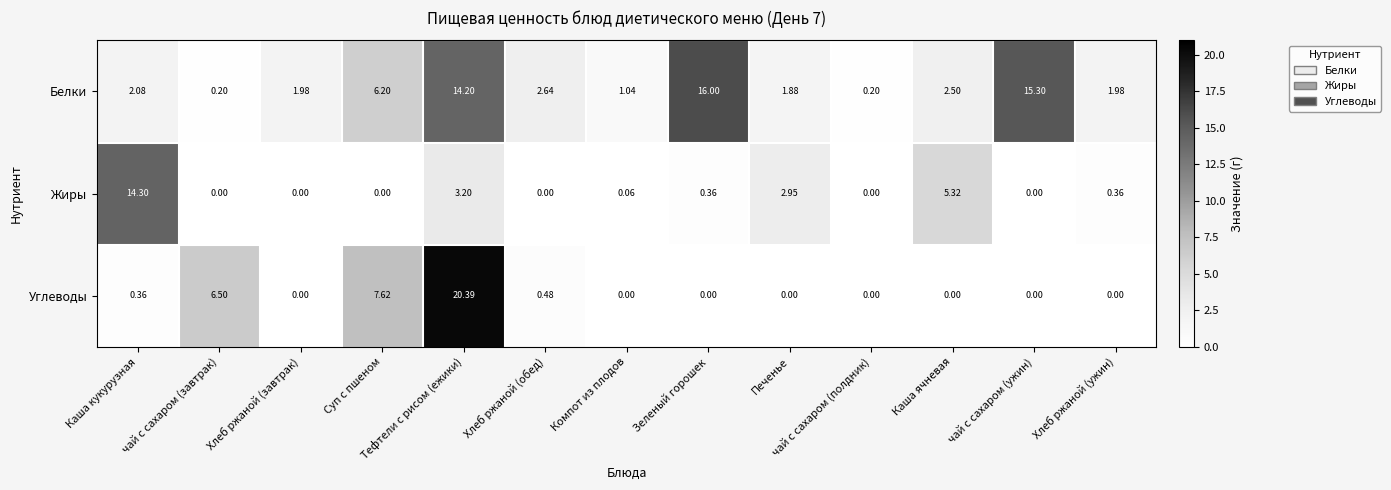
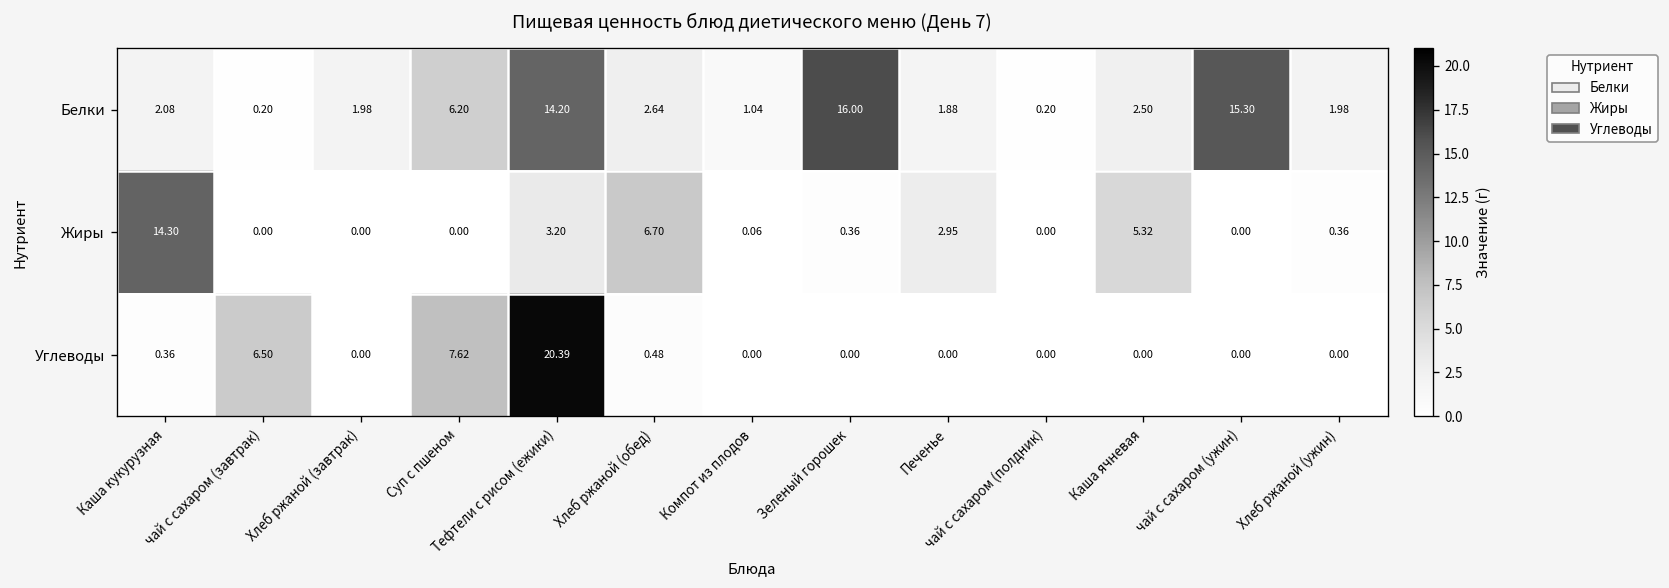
Жиры, Хлеб ржаной (обед): 0.00 -> 6.70
